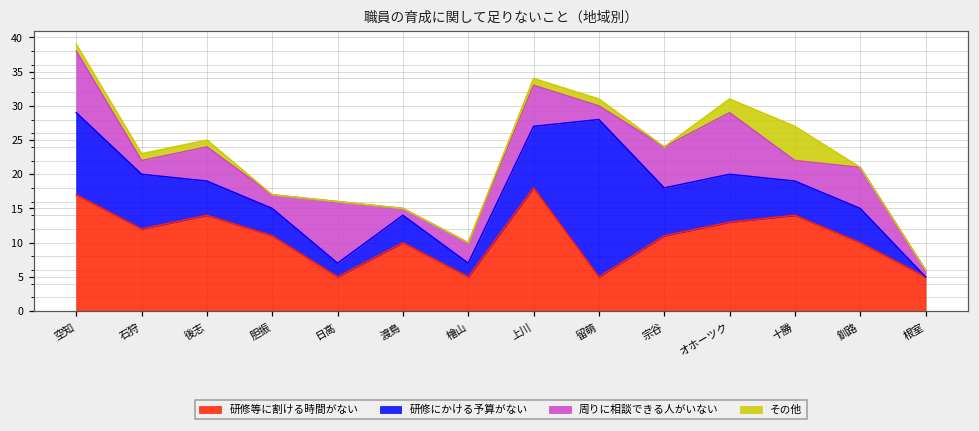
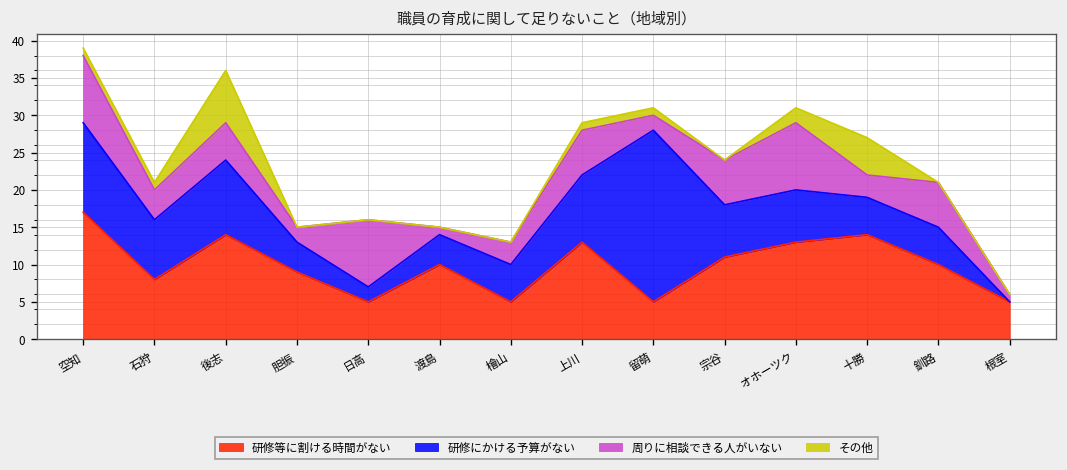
研修等に割ける時間がない, 石狩: 12 -> 8
周りに相談できる人がいない, 石狩: 2 -> 4
研修にかける予算がない, 後志: 5 -> 10
その他, 後志: 1 -> 7
研修等に割ける時間がない, 胆振: 11 -> 9
研修にかける予算がない, 檜山: 2 -> 5
研修等に割ける時間がない, 上川: 18 -> 13
